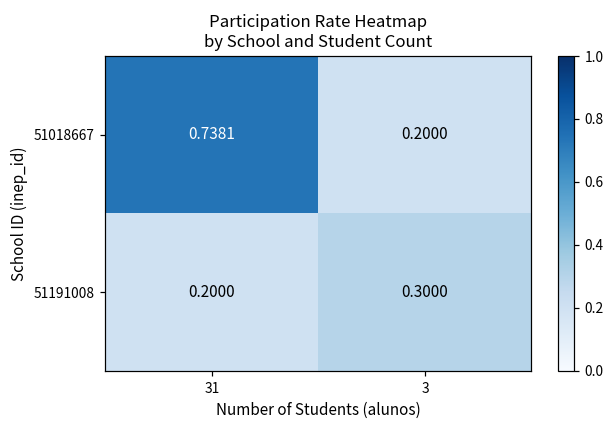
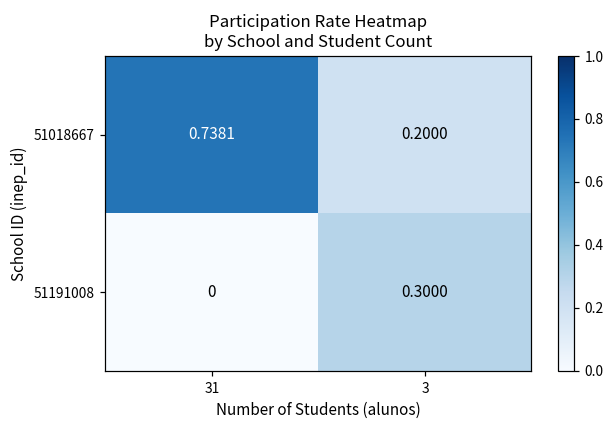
51191008, 31: 0.2000 -> 0
